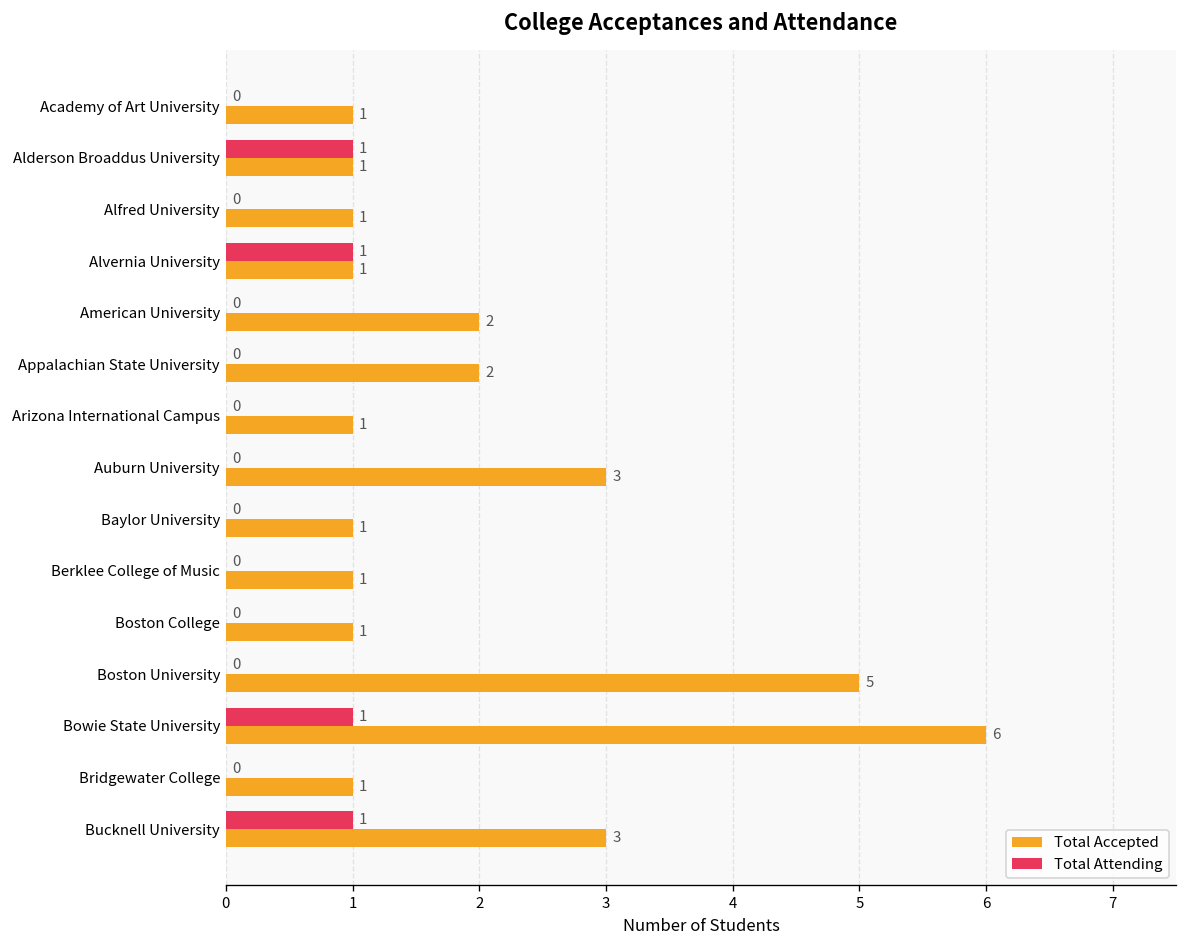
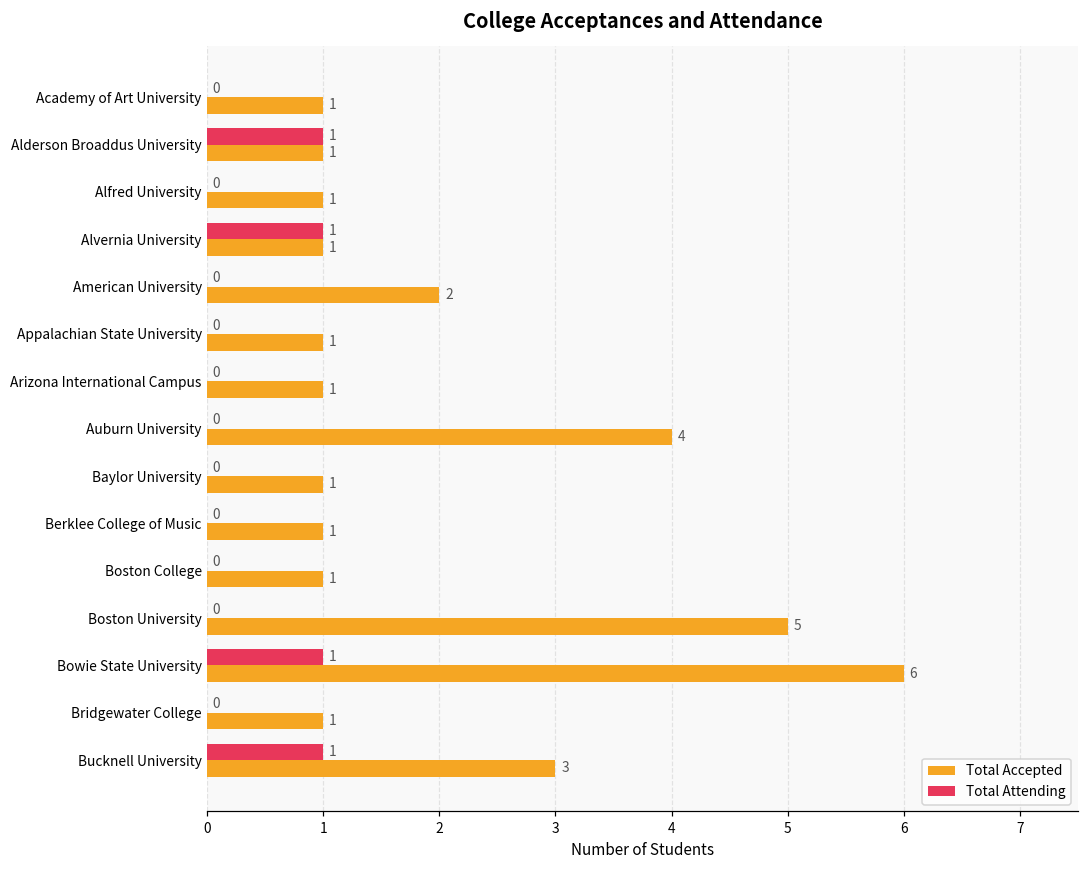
Total Accepted, Appalachian State University: 2 -> 1
Total Accepted, Auburn University: 3 -> 4
